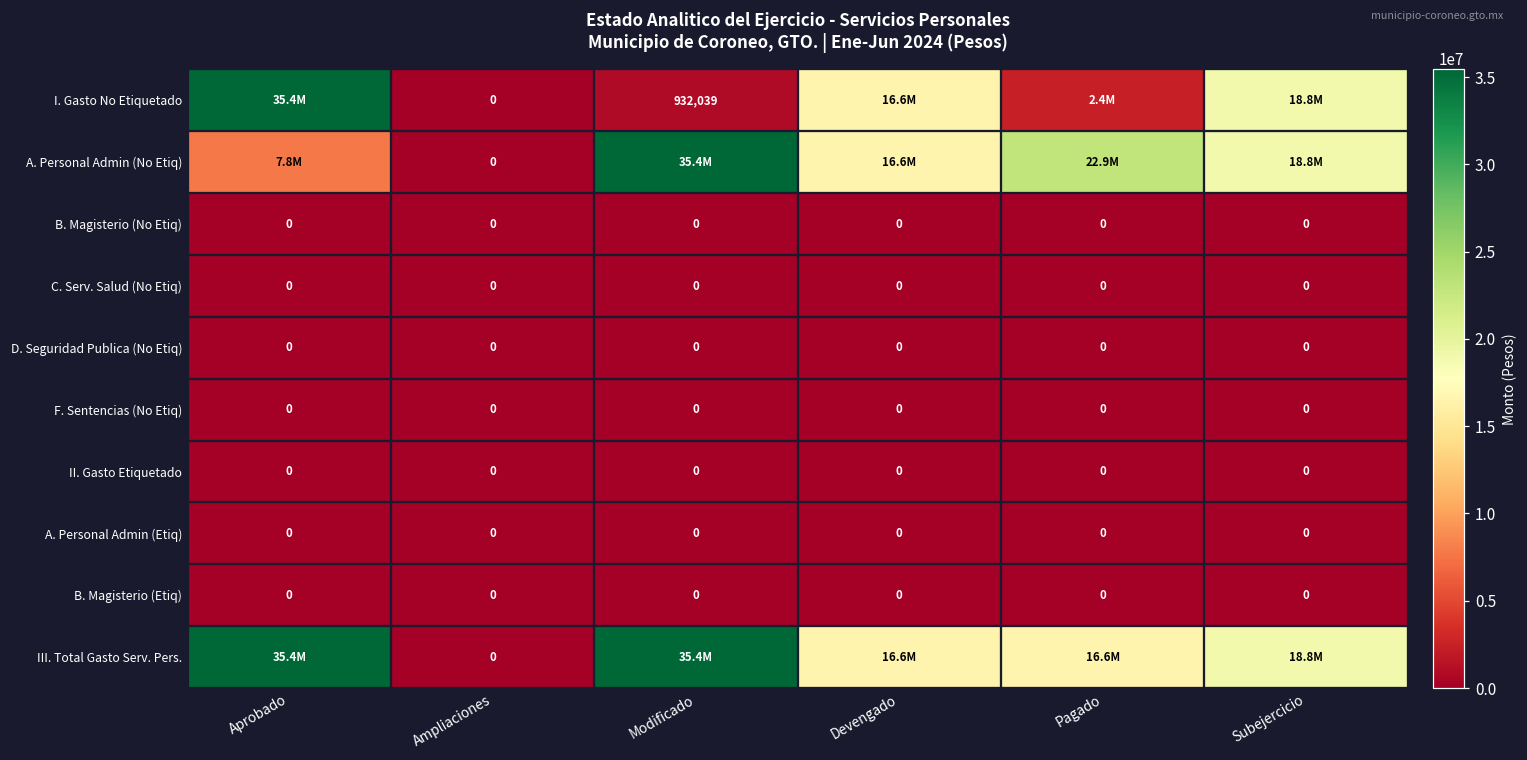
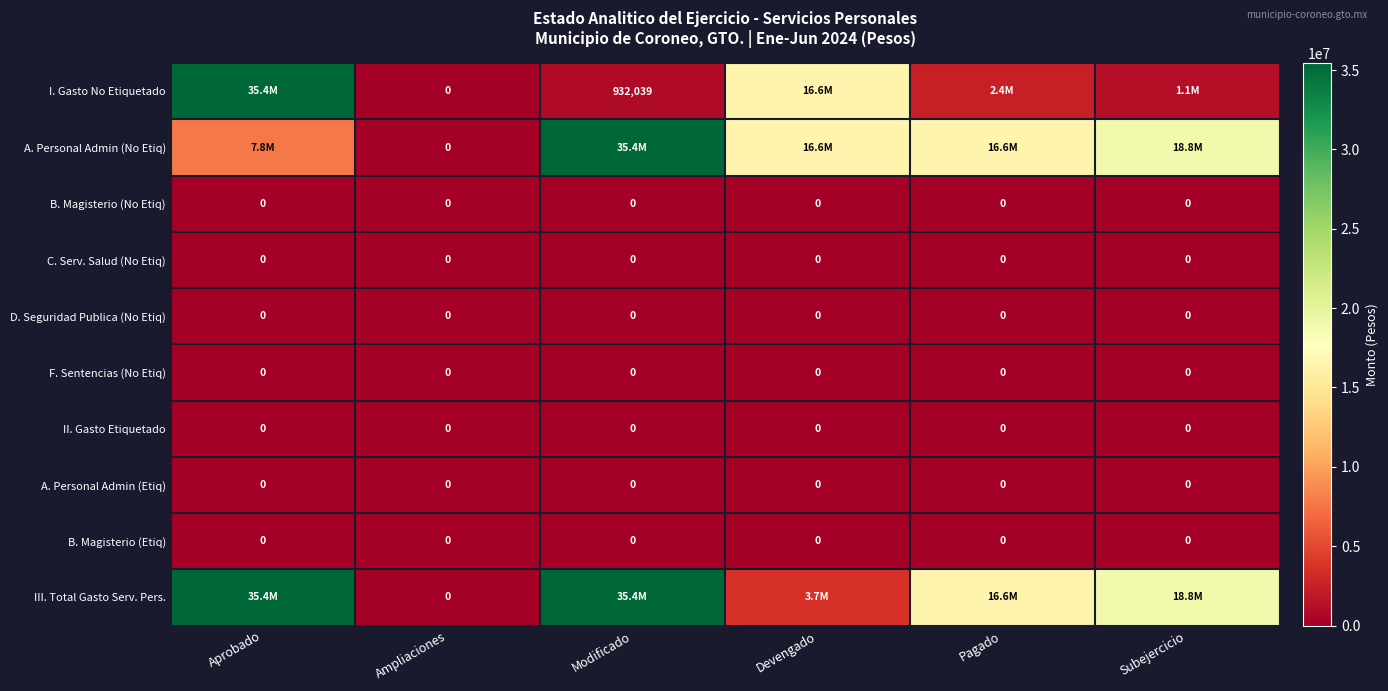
I. Gasto No Etiquetado, Subejercicio: 18.8M -> 1.1M
A. Personal Admin (No Etiq), Pagado: 22.9M -> 16.6M
III. Total Gasto Serv. Pers., Devengado: 16.6M -> 3.7M
